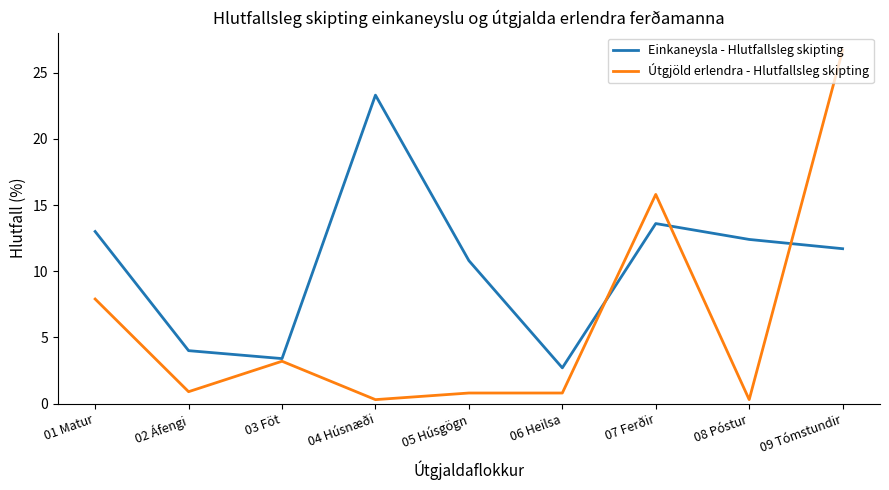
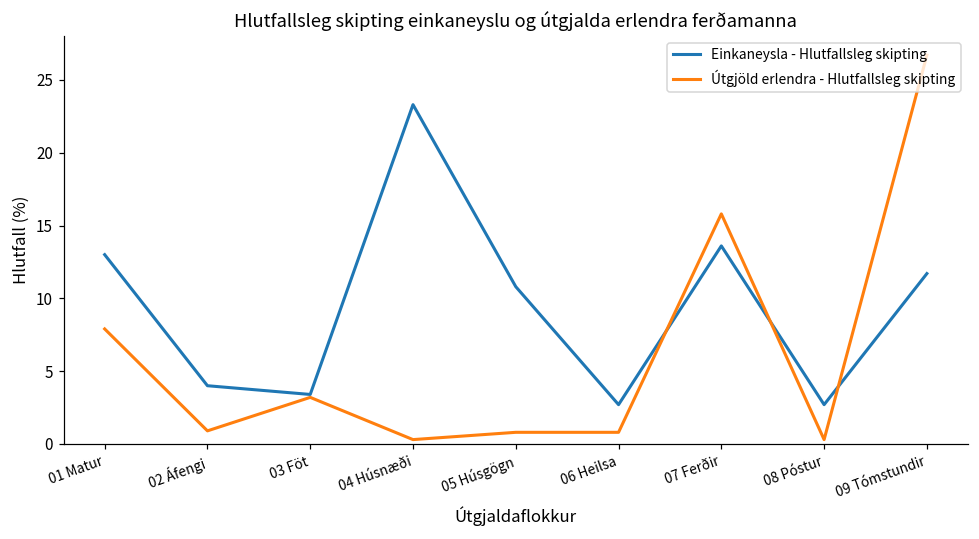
Einkaneysla - Hlutfallsleg skipting, 08 Póstur: 12.4 -> 2.7
